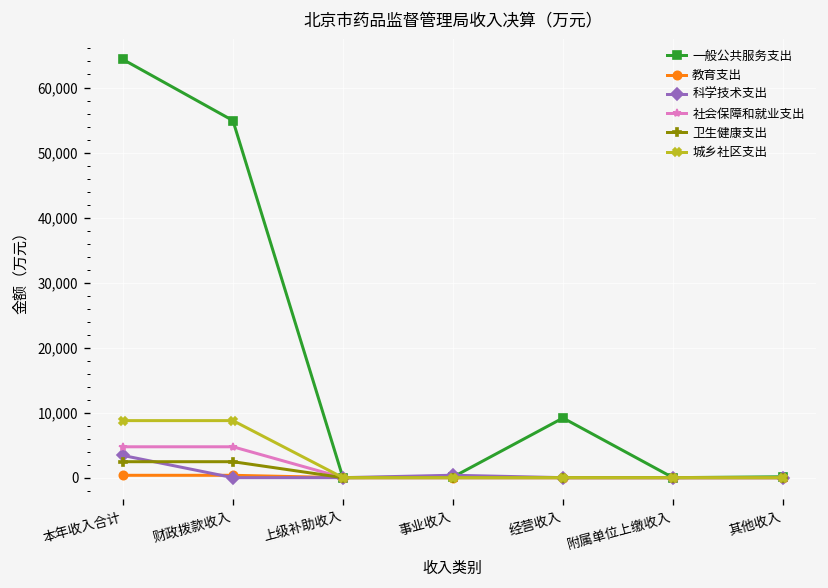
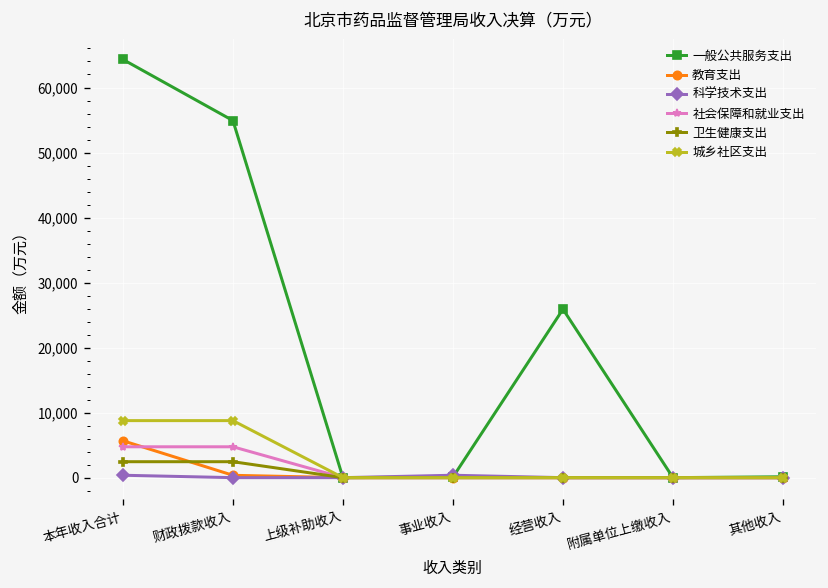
教育支出, 本年收入合计: 0 -> 6,000
科学技术支出, 本年收入合计: 3,000 -> 0
一般公共服务支出, 经营收入: 9,000 -> 26,000
